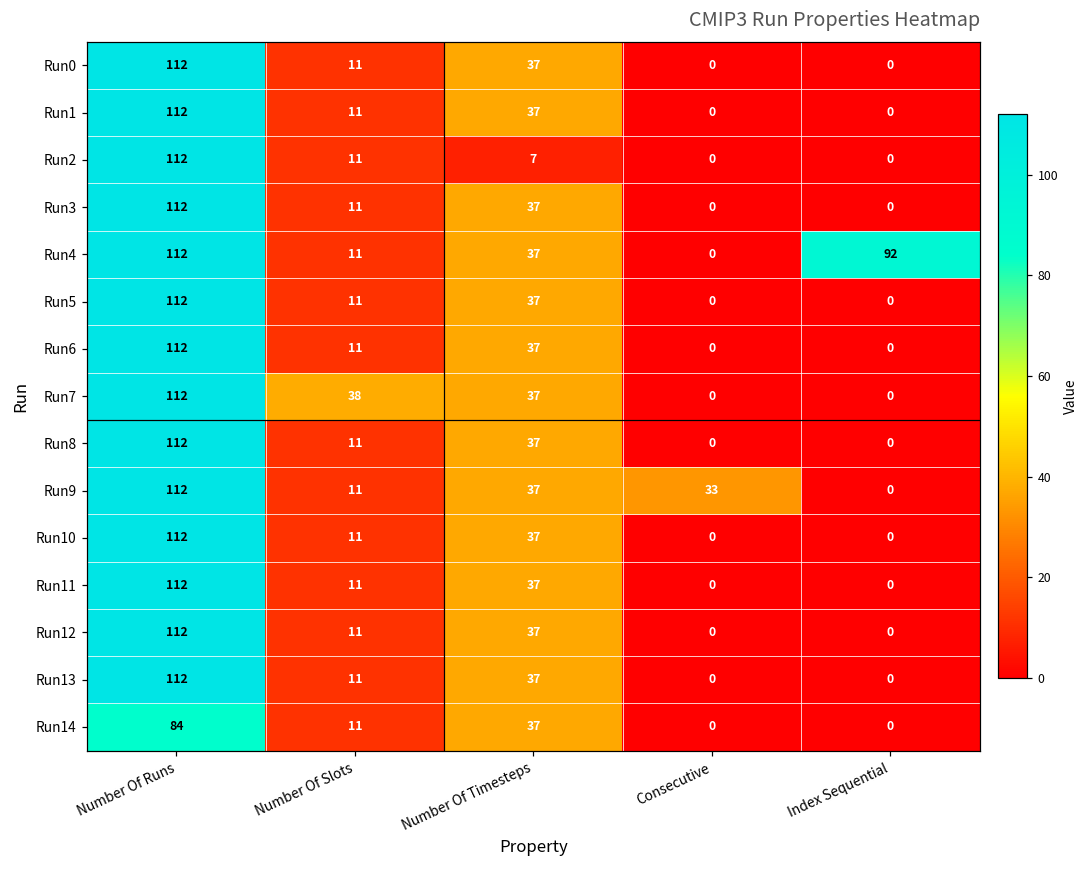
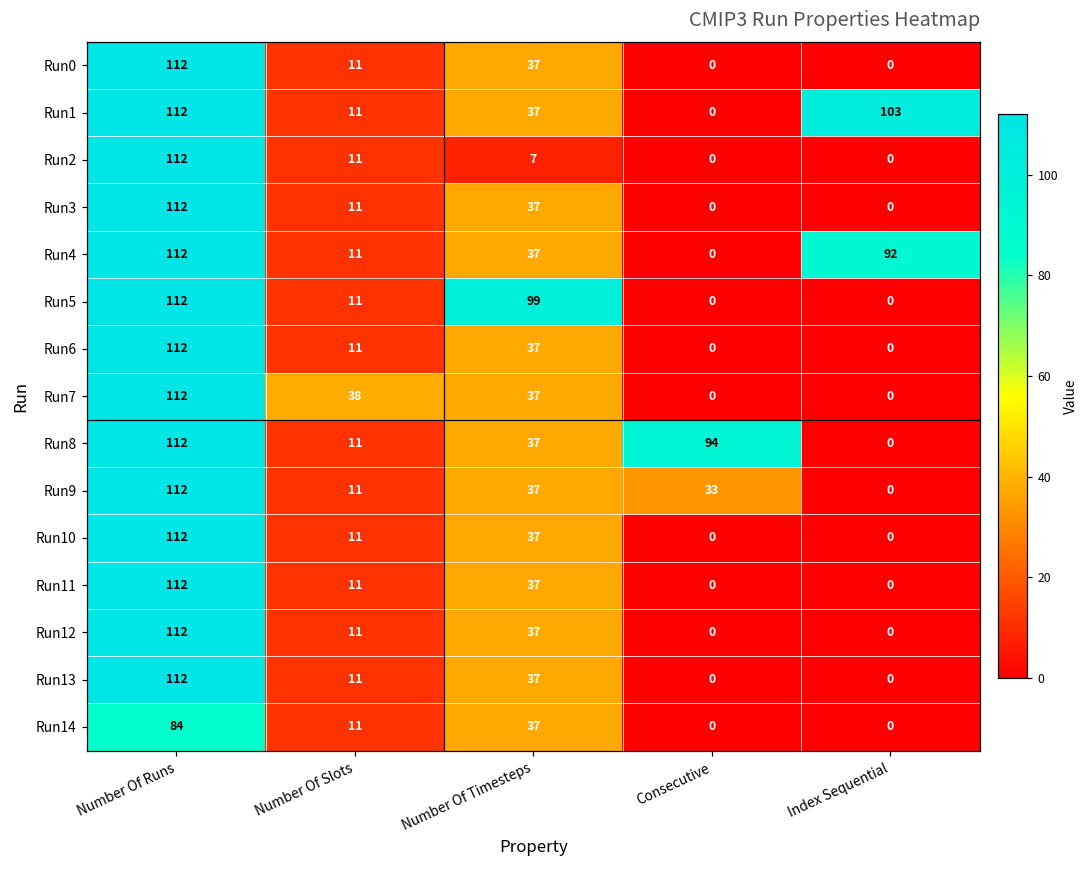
Run1, Index Sequential: 0 -> 103
Run5, Number Of Timesteps: 37 -> 99
Run8, Consecutive: 0 -> 94
